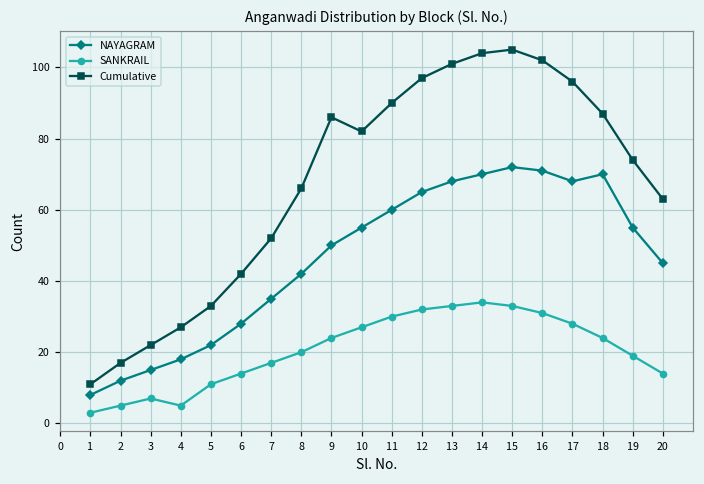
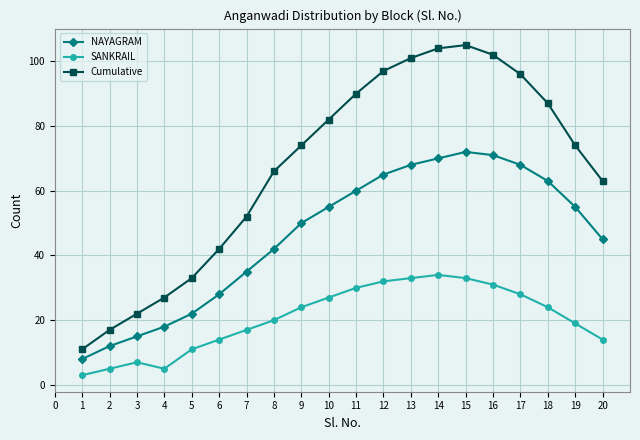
Cumulative, 9: 86 -> 74
NAYAGRAM, 18: 70 -> 63
